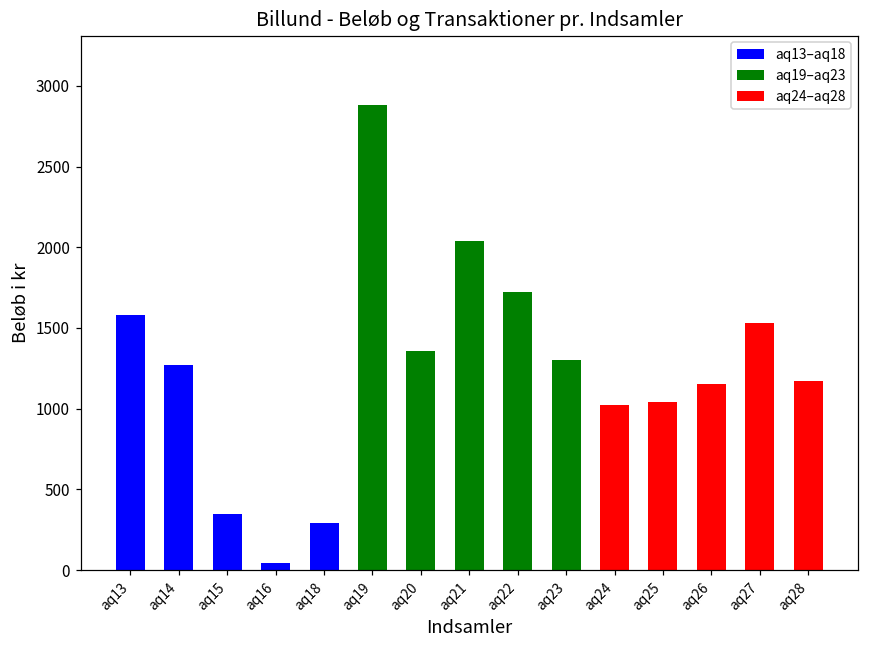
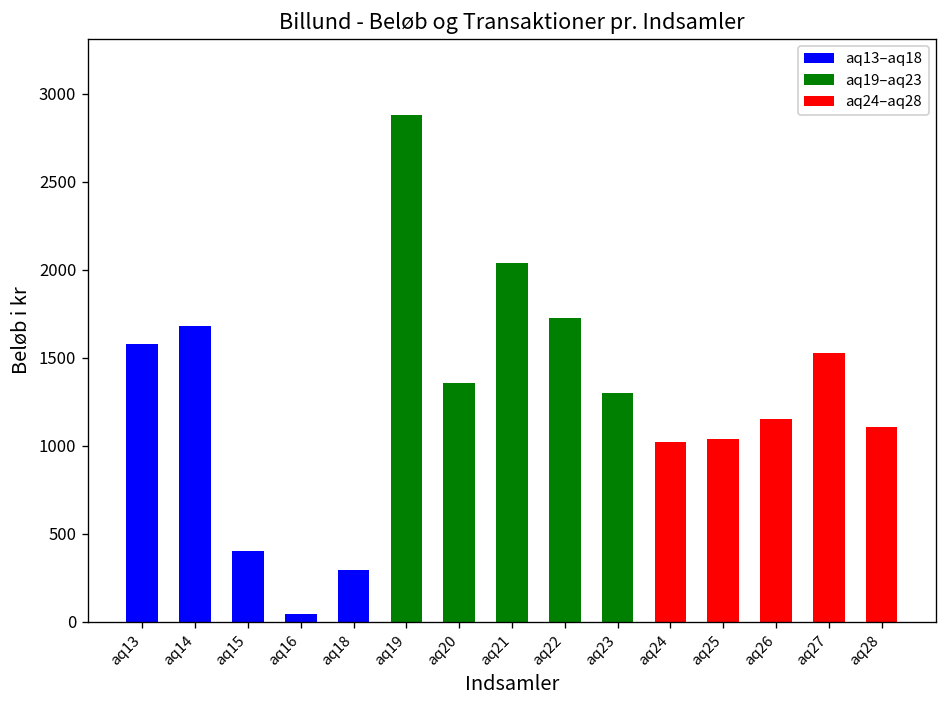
aq13–aq18, aq14: 1270 -> 1680
aq13–aq18, aq15: 350 -> 400
aq24–aq28, aq28: 1170 -> 1110
